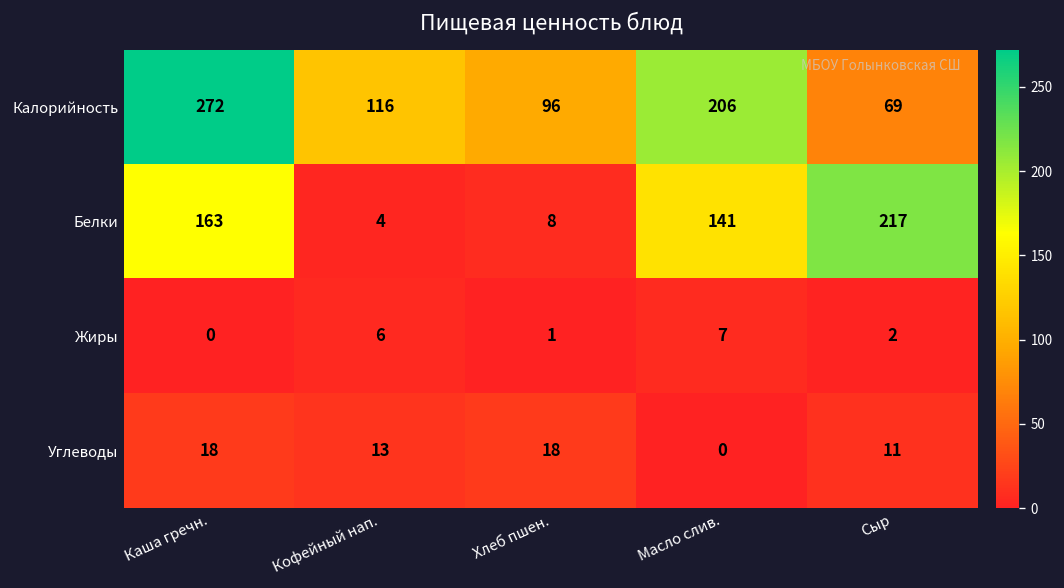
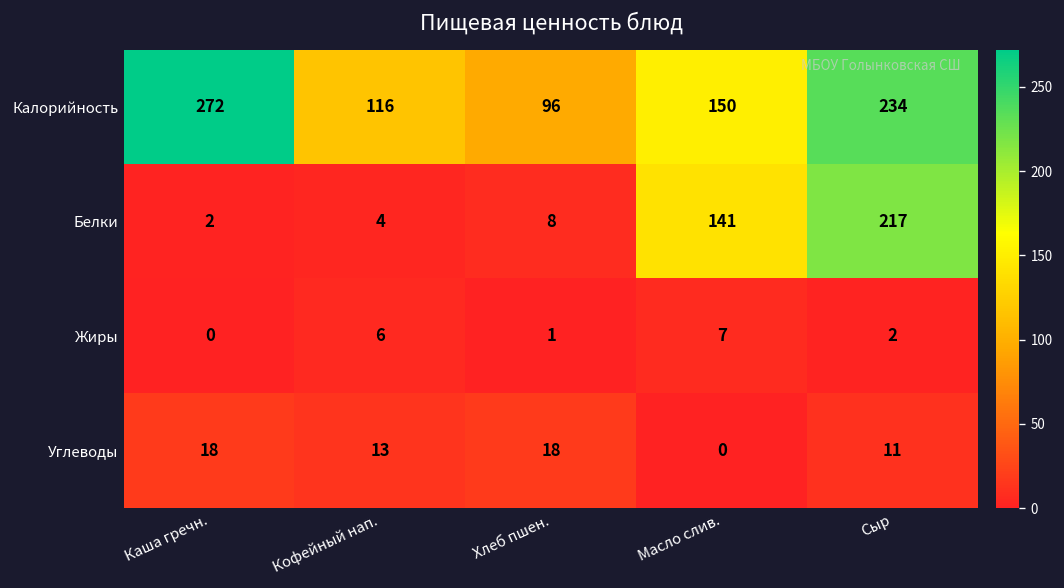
Калорийность, Масло слив.: 206 -> 150
Калорийность, Сыр: 69 -> 234
Белки, Каша гречн.: 163 -> 2
